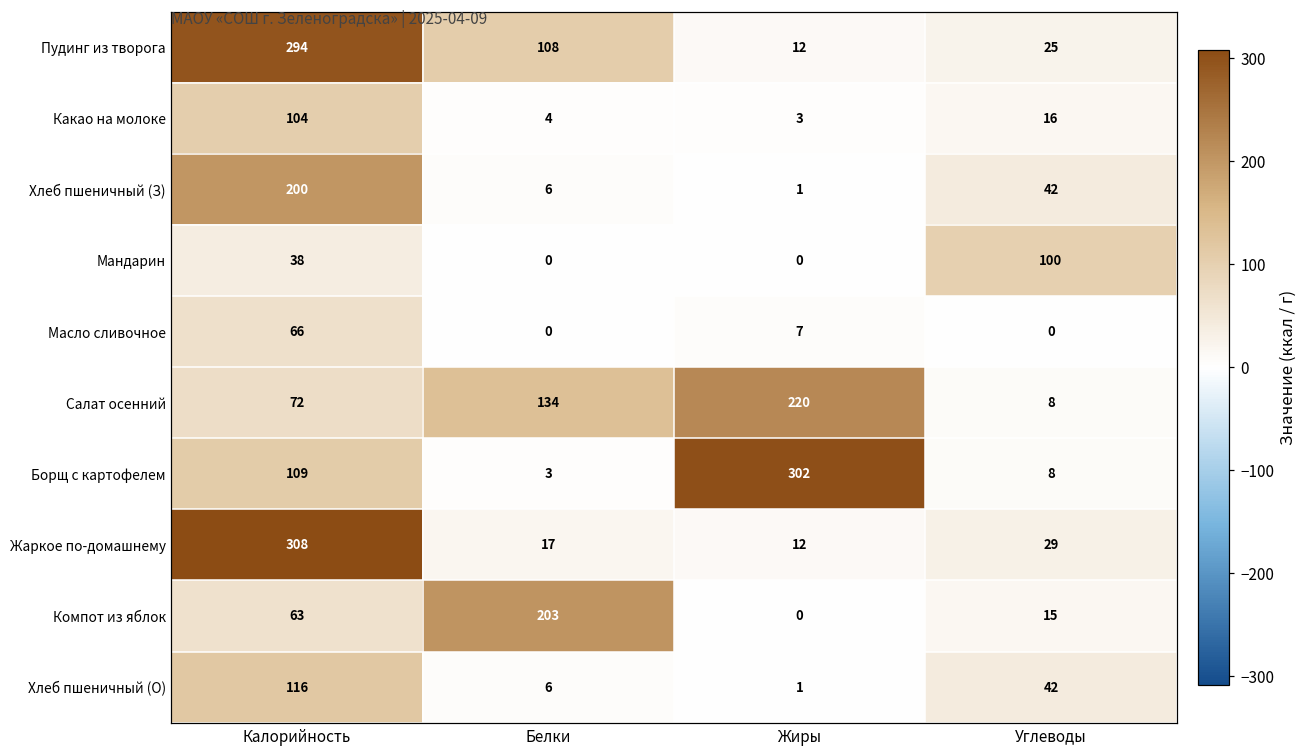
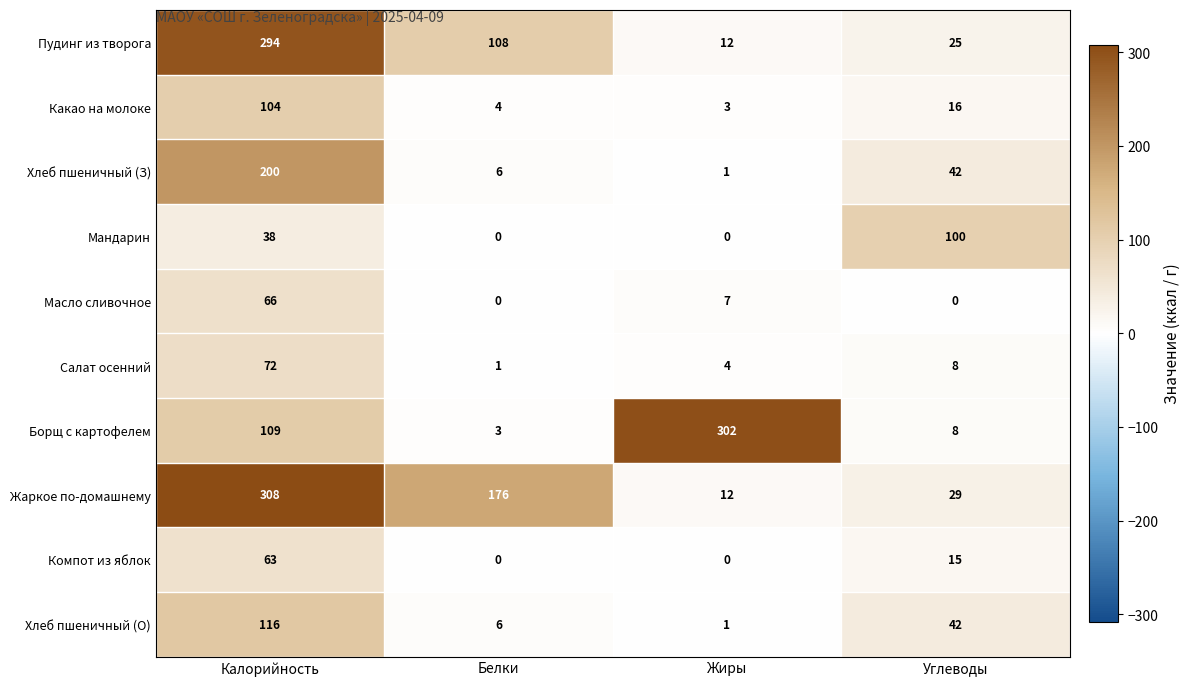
Салат осенний, Белки: 134 -> 1
Салат осенний, Жиры: 220 -> 4
Жаркое по-домашнему, Белки: 17 -> 176
Компот из яблок, Белки: 203 -> 0
